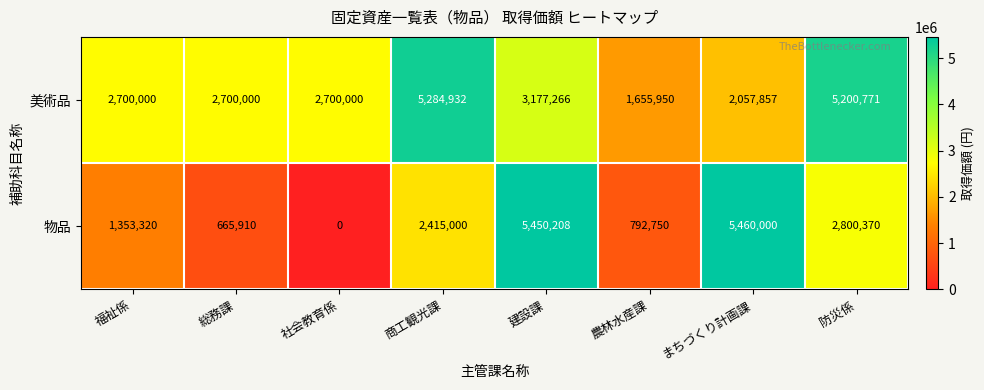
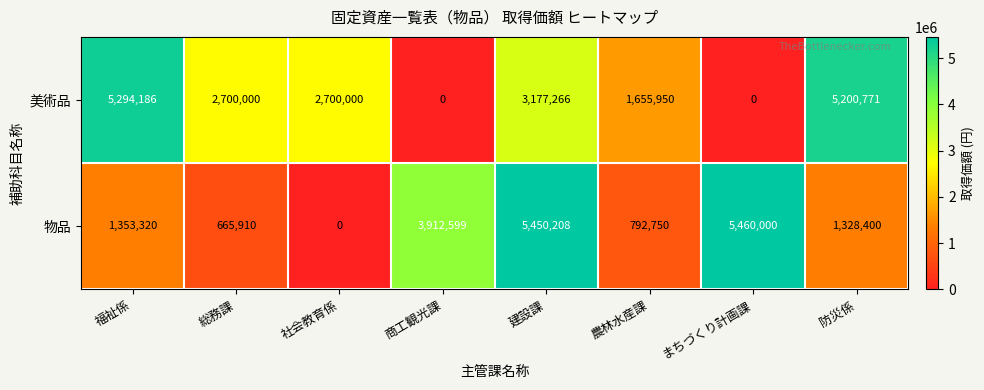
美術品, 福祉係: 2,700,000 -> 5,294,186
美術品, 商工観光課: 5,284,932 -> 0
美術品, まちづくり計画課: 2,057,857 -> 0
物品, 商工観光課: 2,415,000 -> 3,912,599
物品, 防災係: 2,800,370 -> 1,328,400
